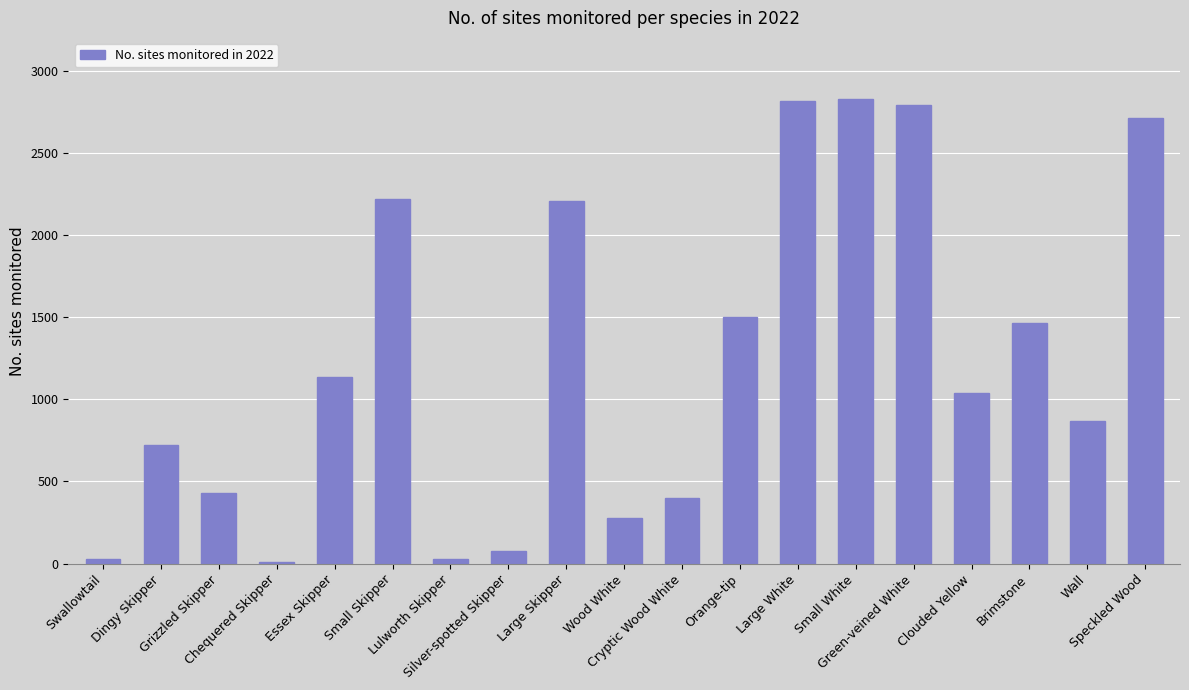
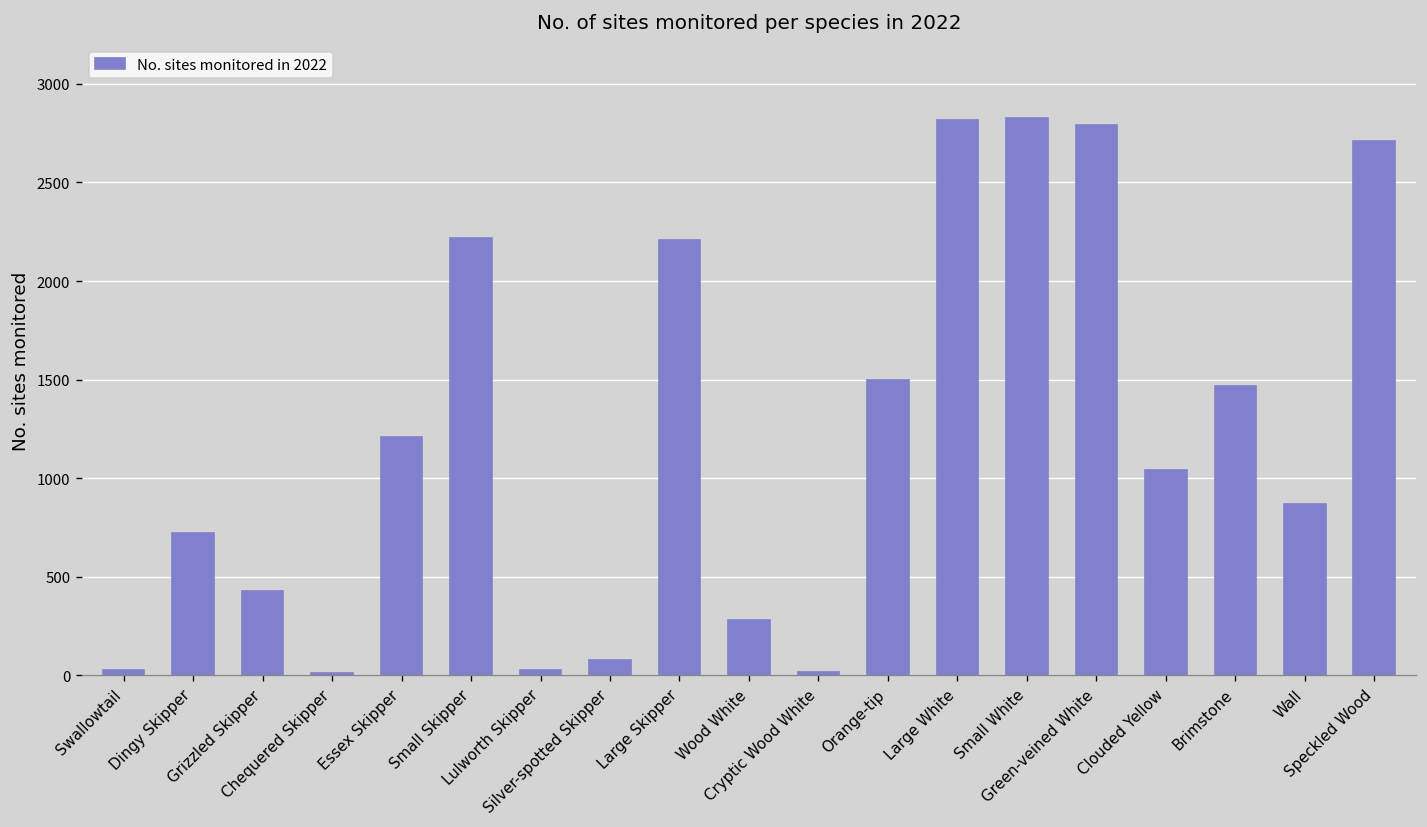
Essex Skipper: 1130 -> 1210
Cryptic Wood White: 400 -> 20
